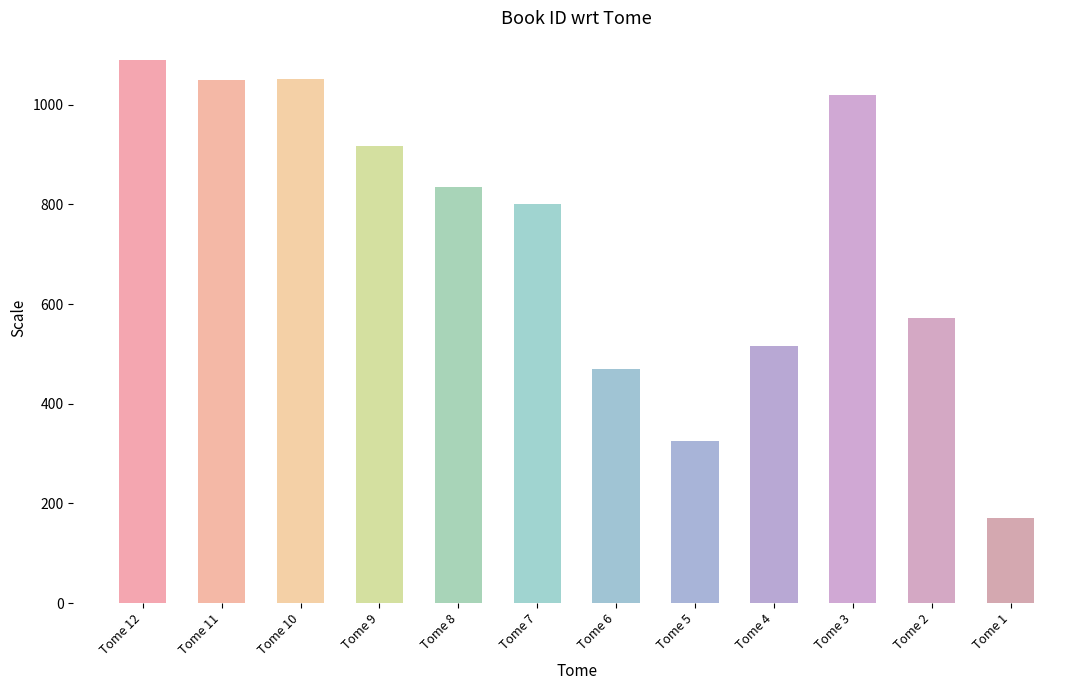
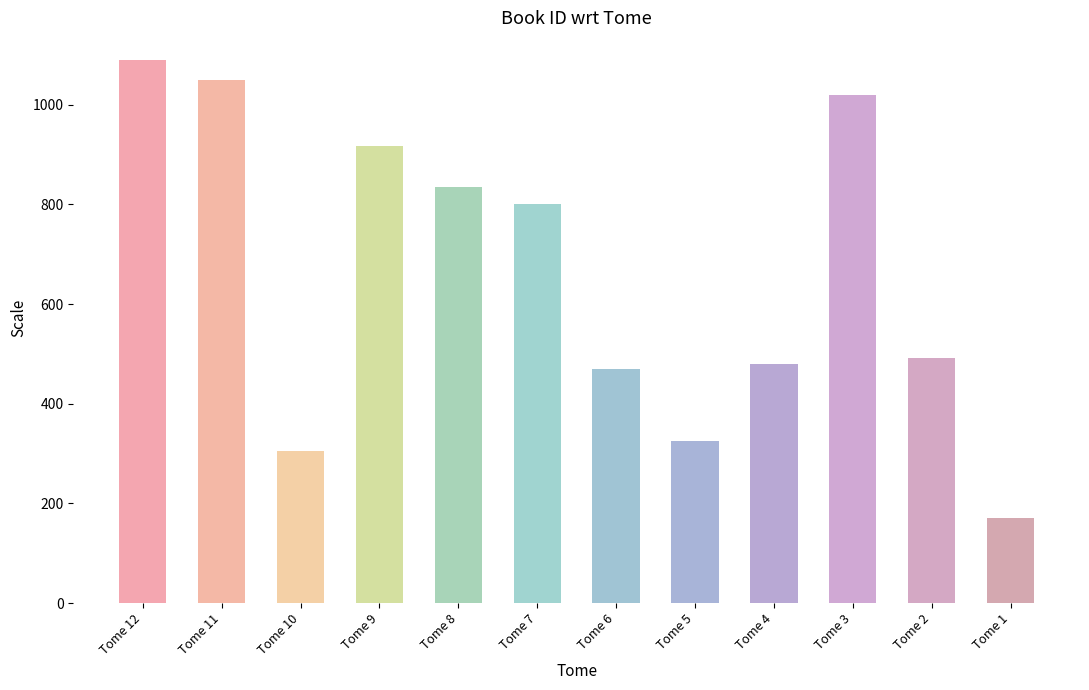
Tome 10: 1050 -> 310
Tome 4: 520 -> 480
Tome 2: 570 -> 490
